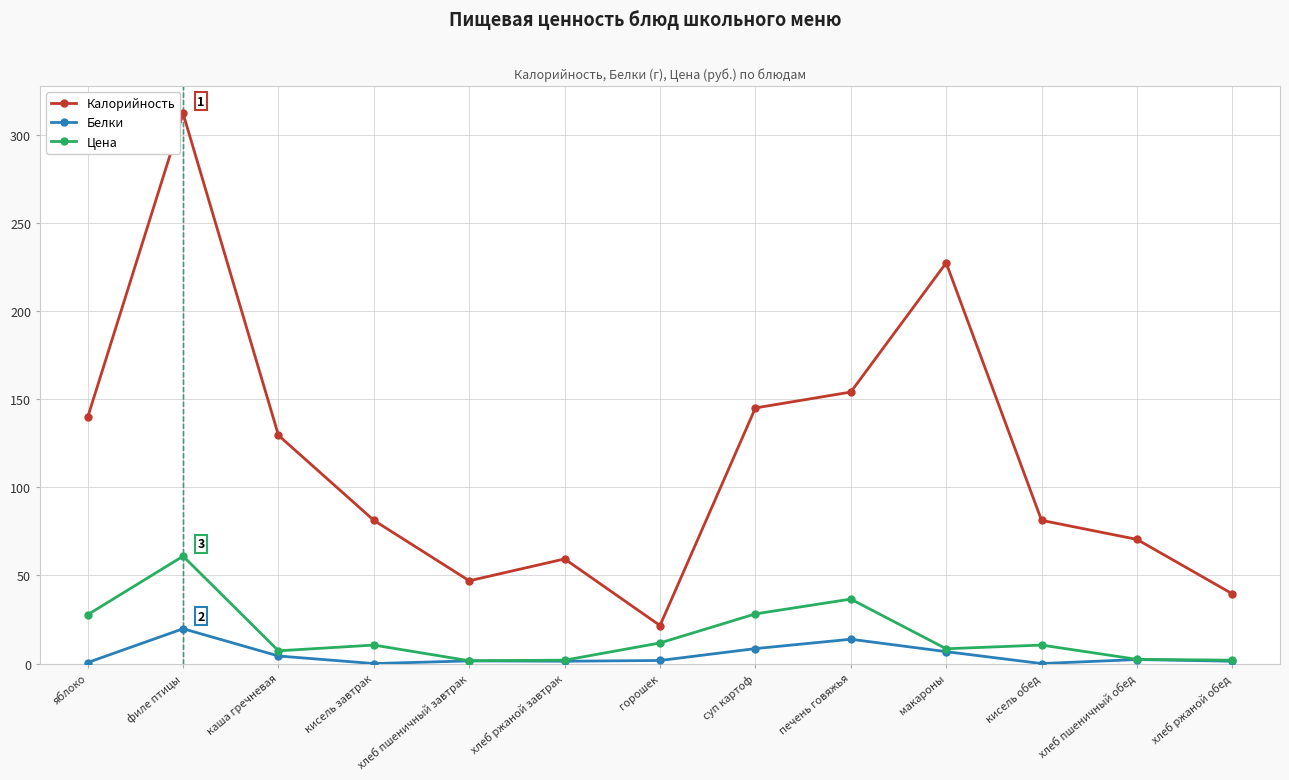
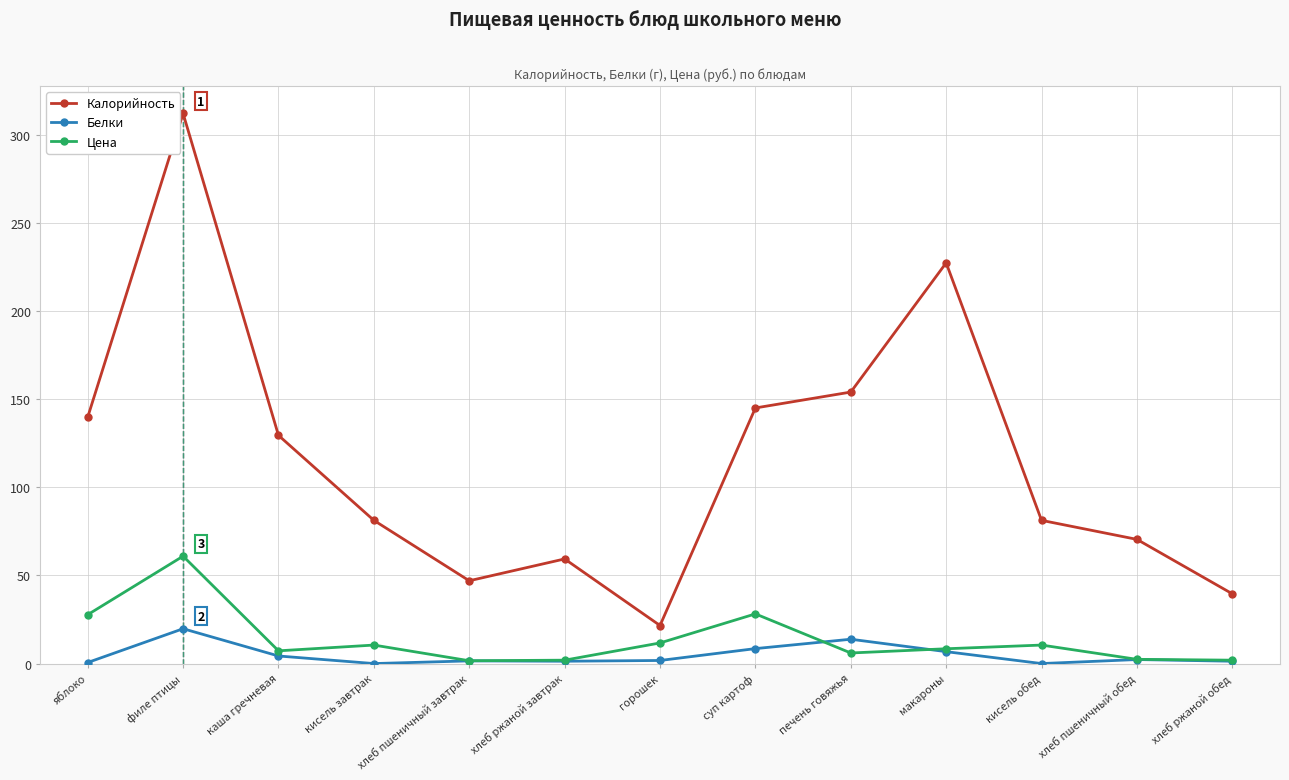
Цена, печень говяжья: 37 -> 6
